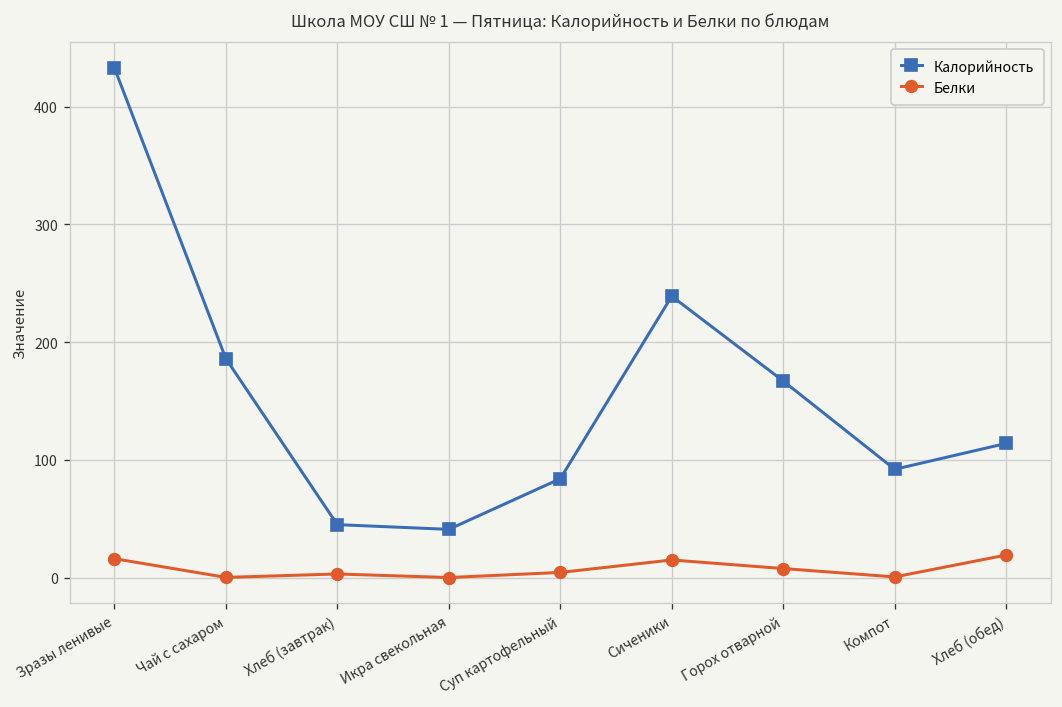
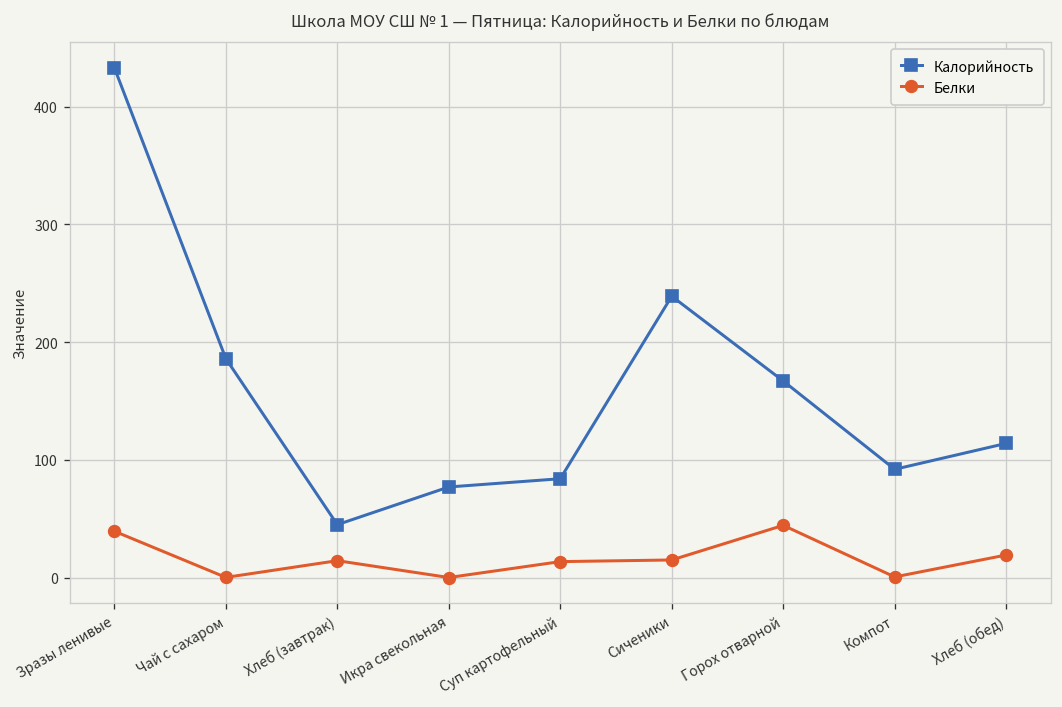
Белки, Зразы ленивые: 20 -> 40
Белки, Хлеб (завтрак): 0 -> 10
Калорийность, Икра свекольная: 40 -> 80
Белки, Суп картофельный: 0 -> 10
Белки, Горох отварной: 10 -> 40
